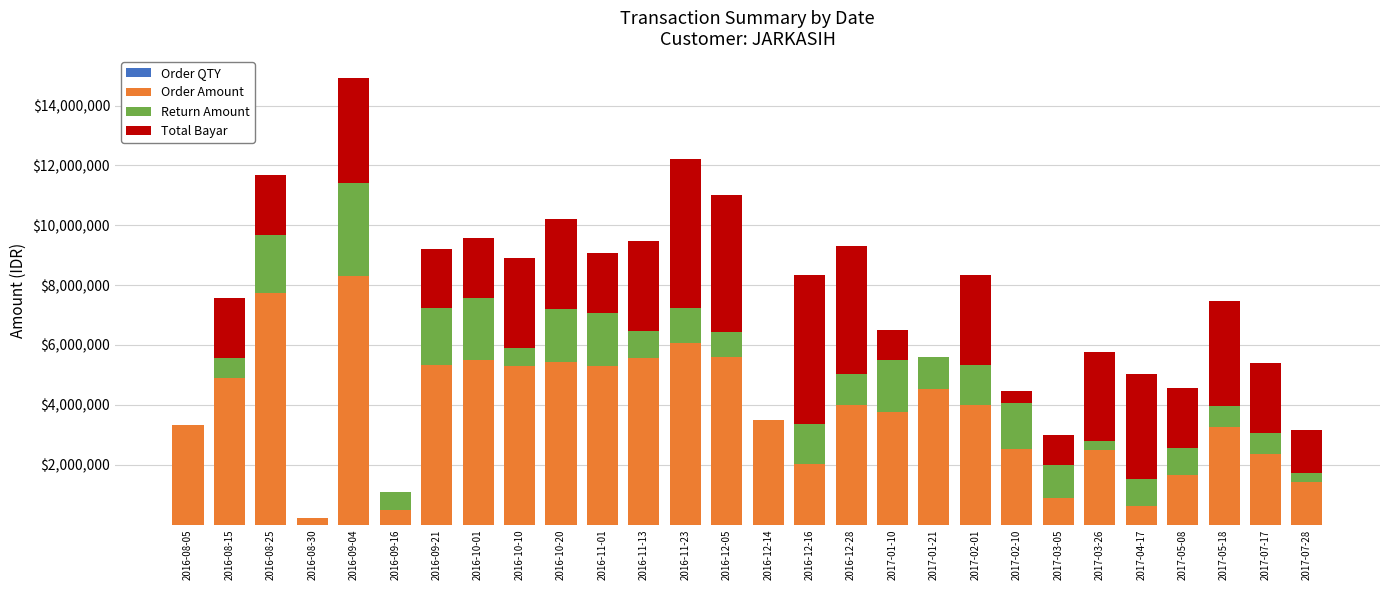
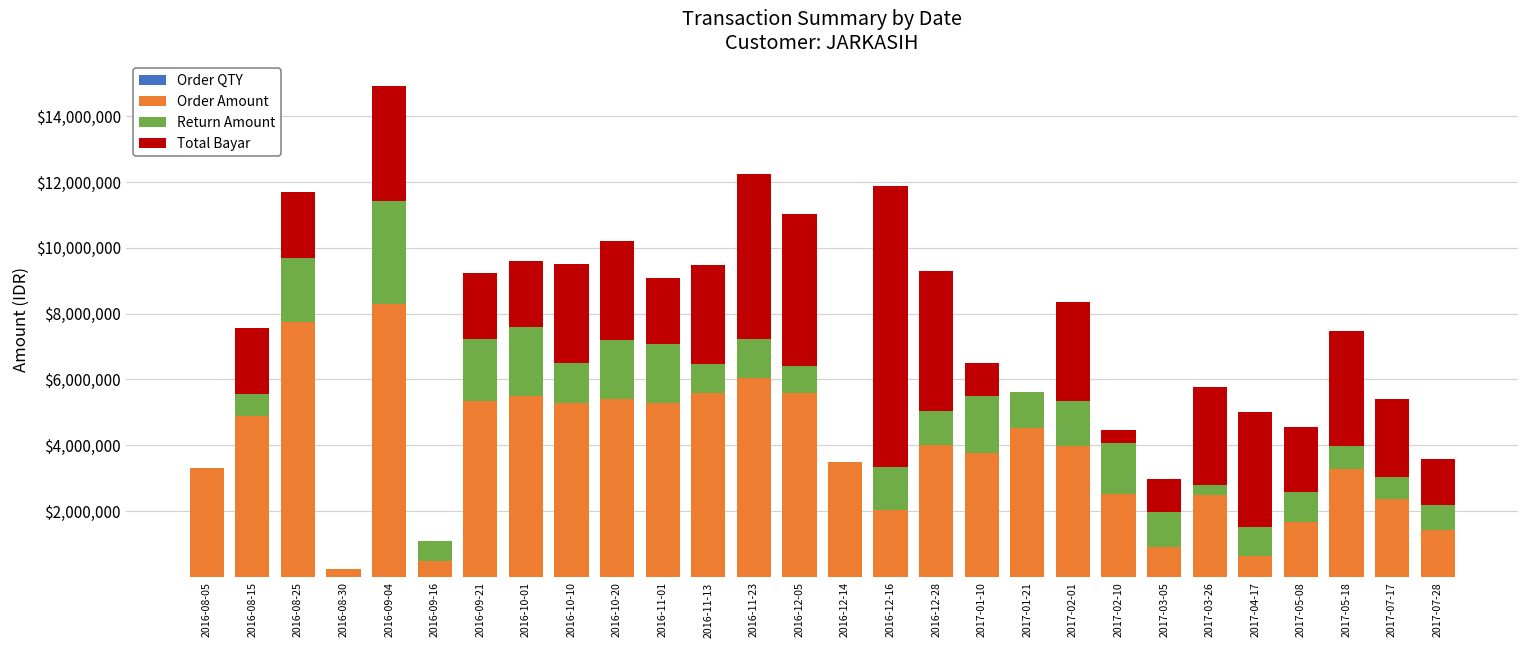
Return Amount, 2016-10-10: $600,000 -> $1,200,000
Total Bayar, 2016-12-16: $5,000,000 -> $8,500,000
Return Amount, 2017-07-28: $300,000 -> $800,000
